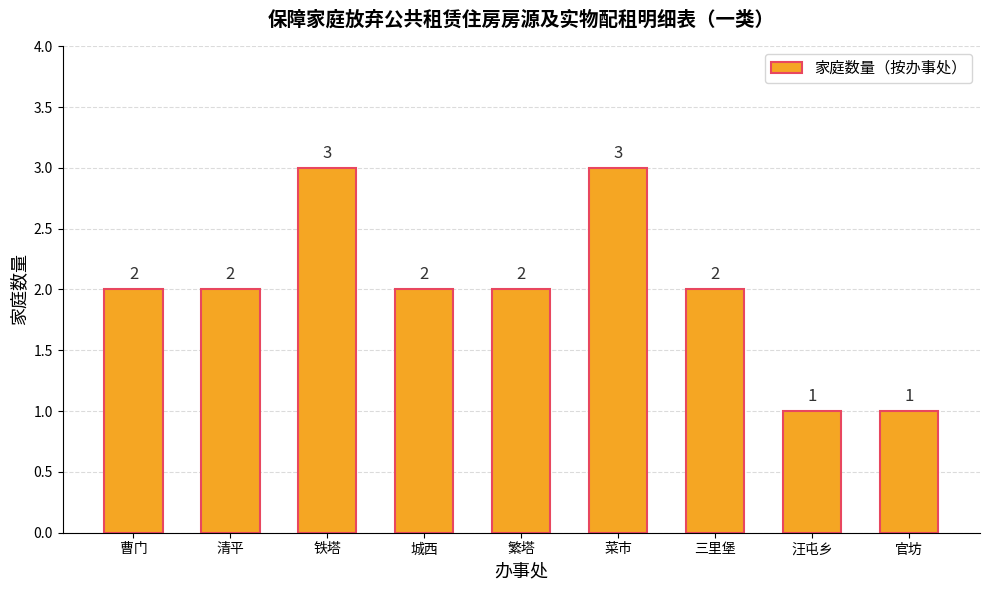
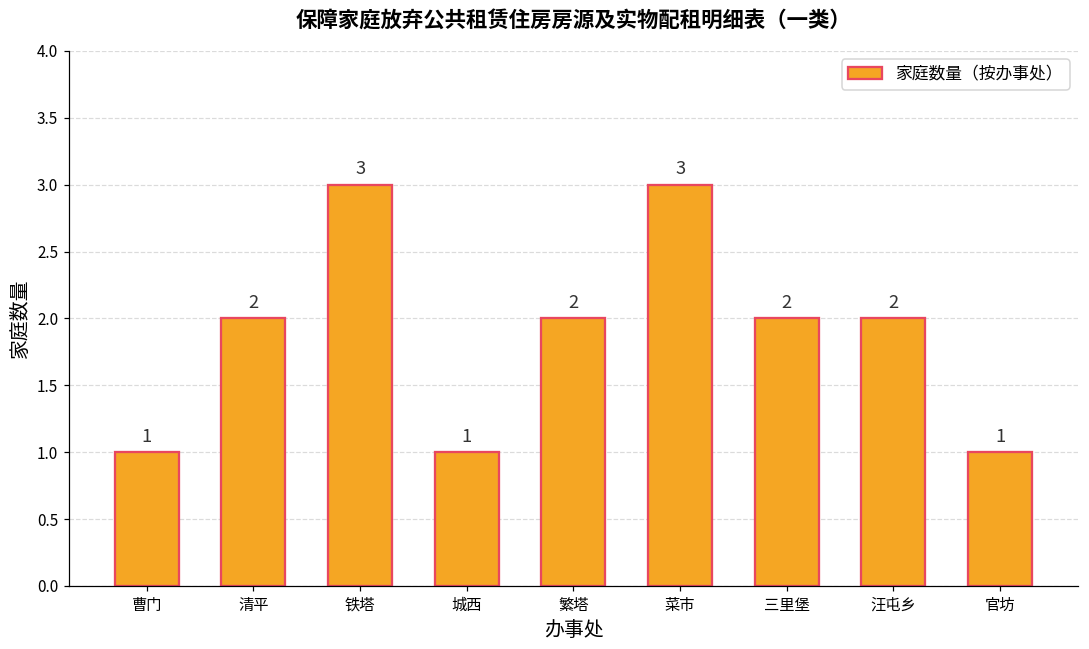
曹门: 2 -> 1
城西: 2 -> 1
汪屯乡: 1 -> 2
